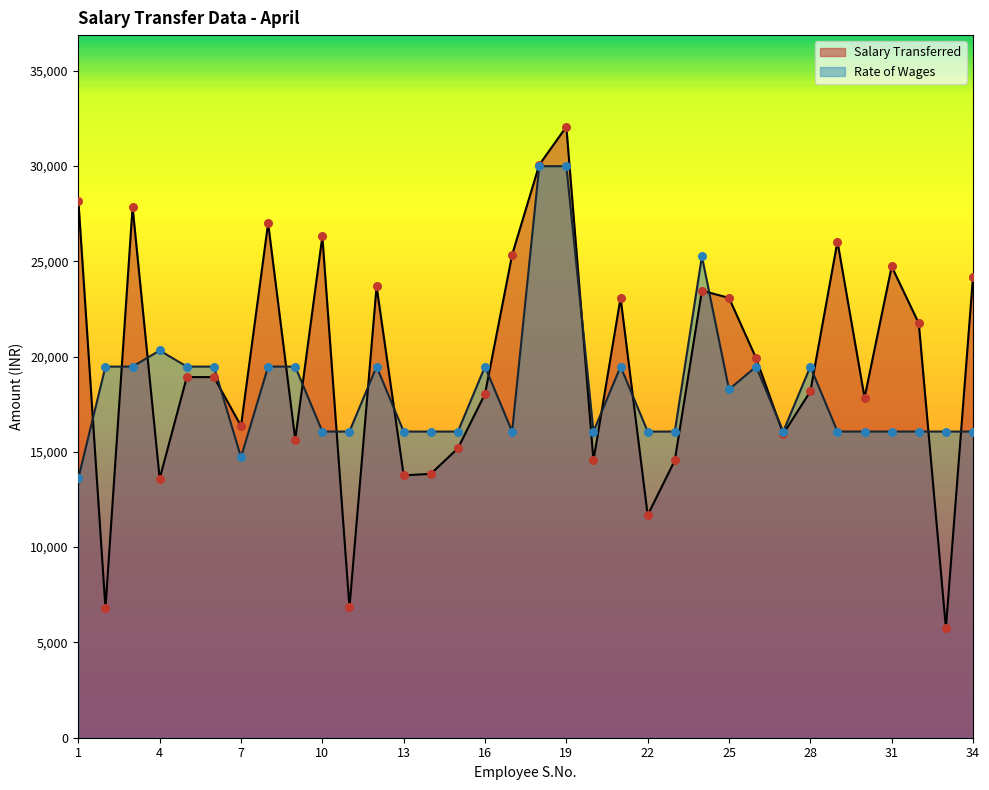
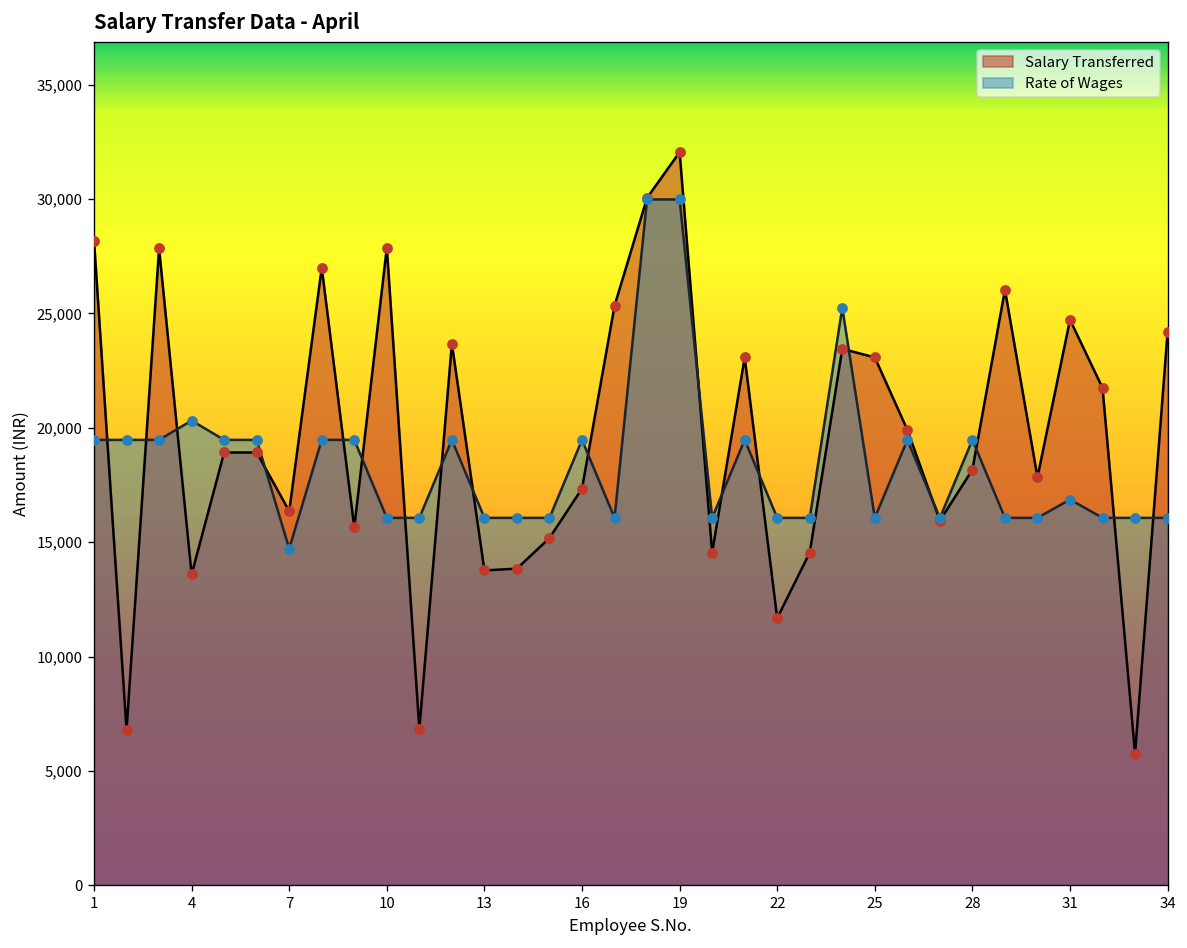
Rate of Wages, 1: 13,600 -> 19,500
Salary Transferred, 10: 26,300 -> 27,900
Salary Transferred, 16: 18,000 -> 17,300
Rate of Wages, 25: 18,300 -> 16,100
Rate of Wages, 31: 16,100 -> 16,900
